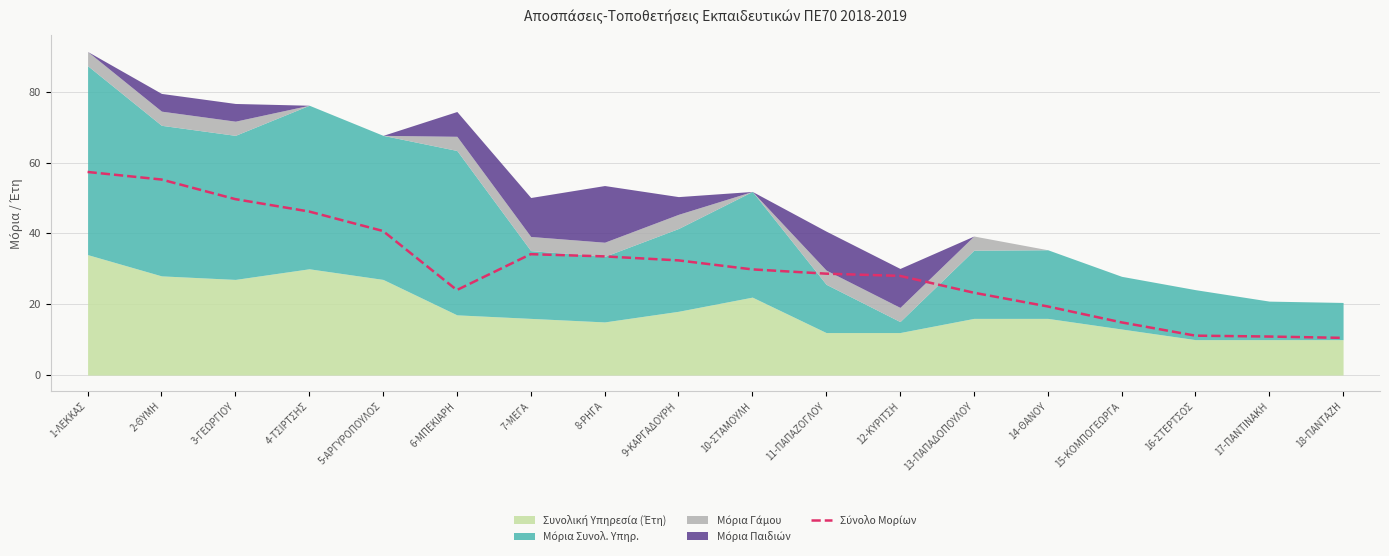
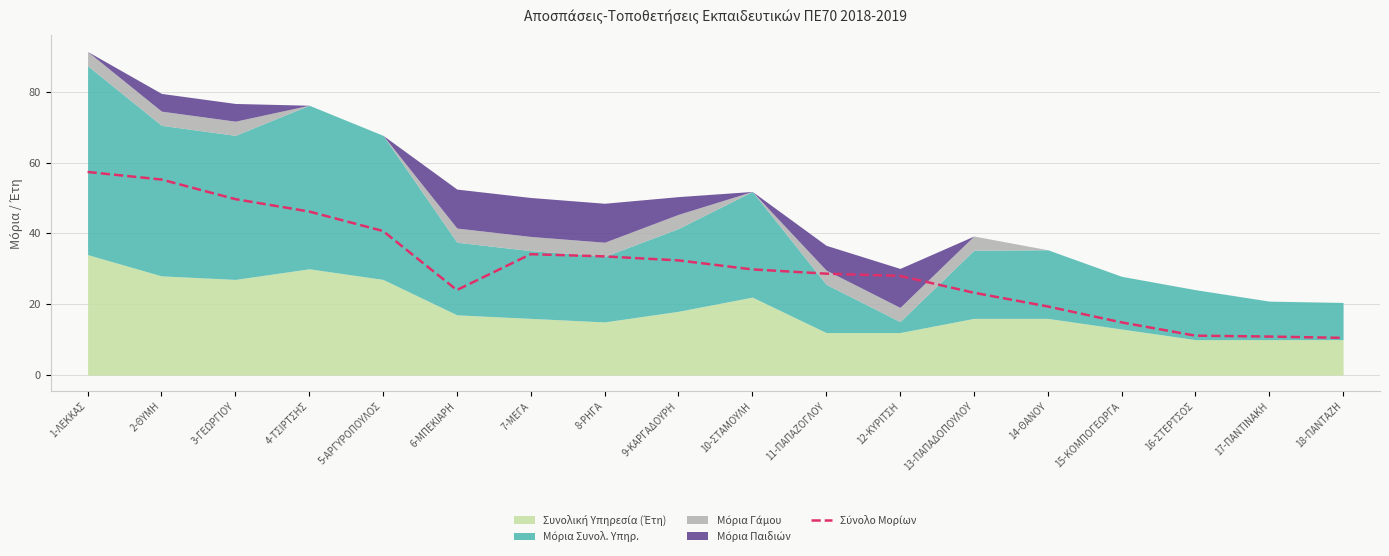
Μόρια Συνολ. Υπηρ., 6-ΜΠΕΚΙΑΡΗ: 46 -> 21
Μόρια Παιδιών, 6-ΜΠΕΚΙΑΡΗ: 7 -> 11
Μόρια Παιδιών, 8-ΡΗΓΑ: 16 -> 11
Μόρια Παιδιών, 11-ΠΑΠΑΖΟΓΛΟΥ: 11 -> 7
